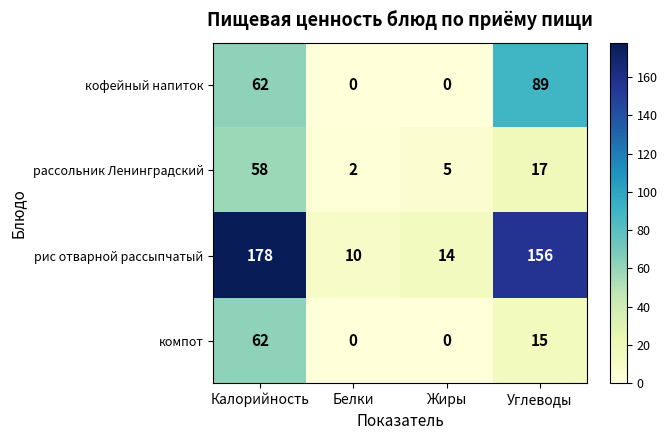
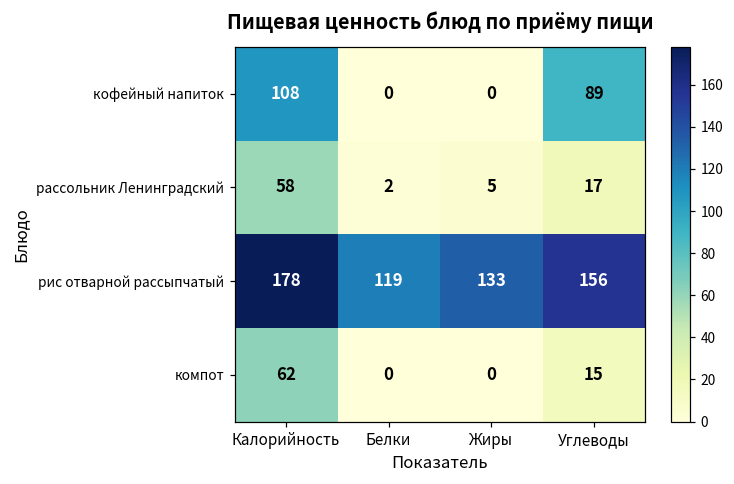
кофейный напиток, Калорийность: 62 -> 108
рис отварной рассыпчатый, Белки: 10 -> 119
рис отварной рассыпчатый, Жиры: 14 -> 133
